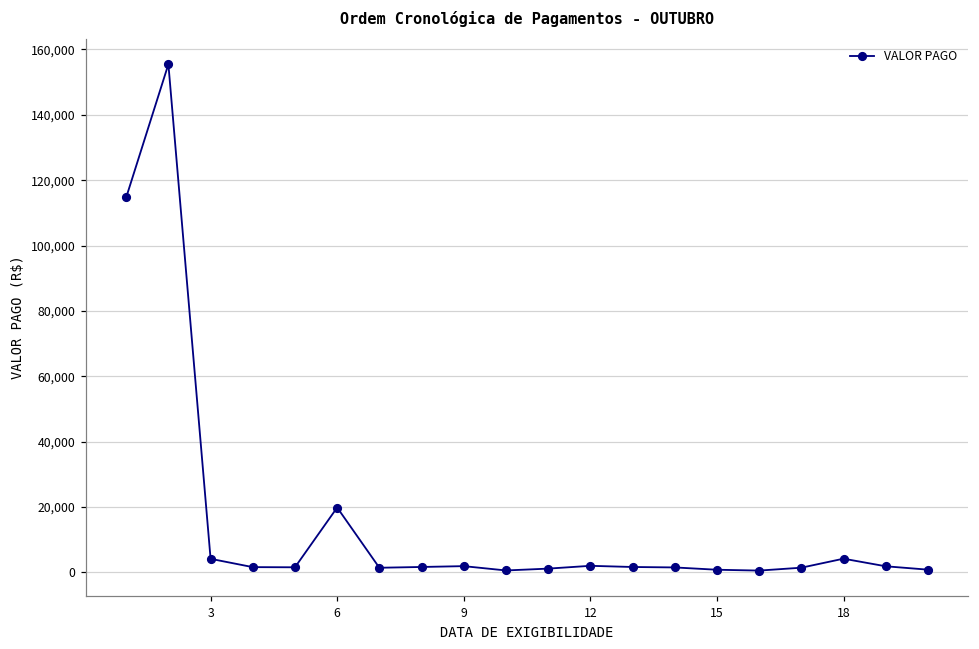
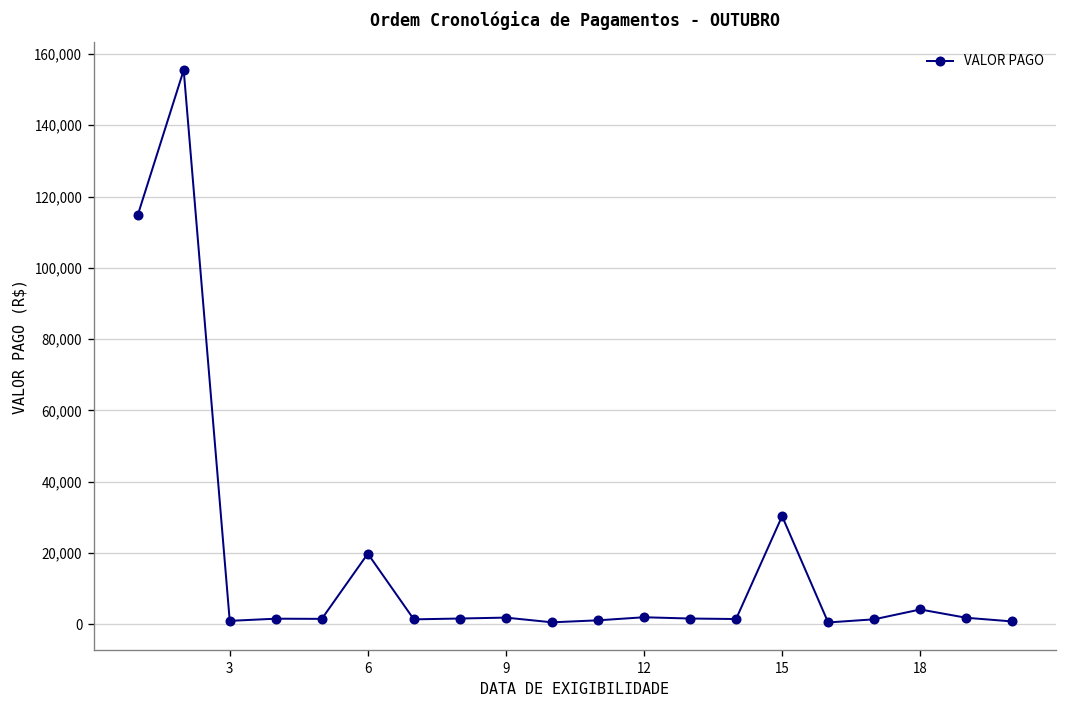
3: 4,000 -> 1,000
15: 1,000 -> 30,000
